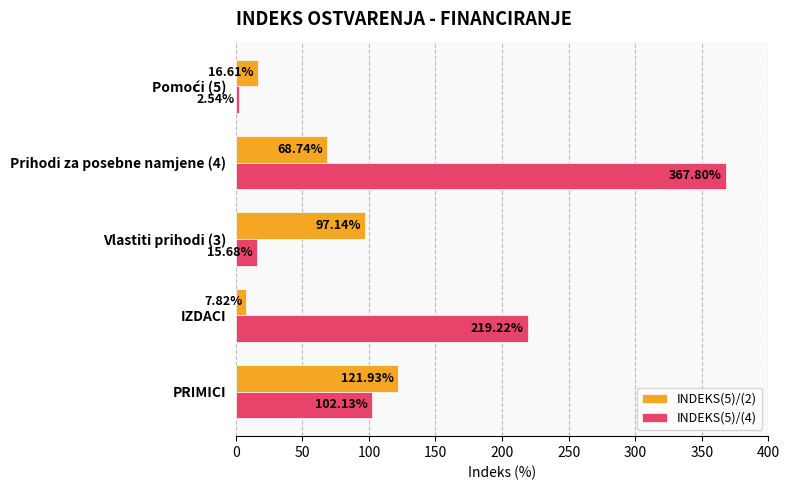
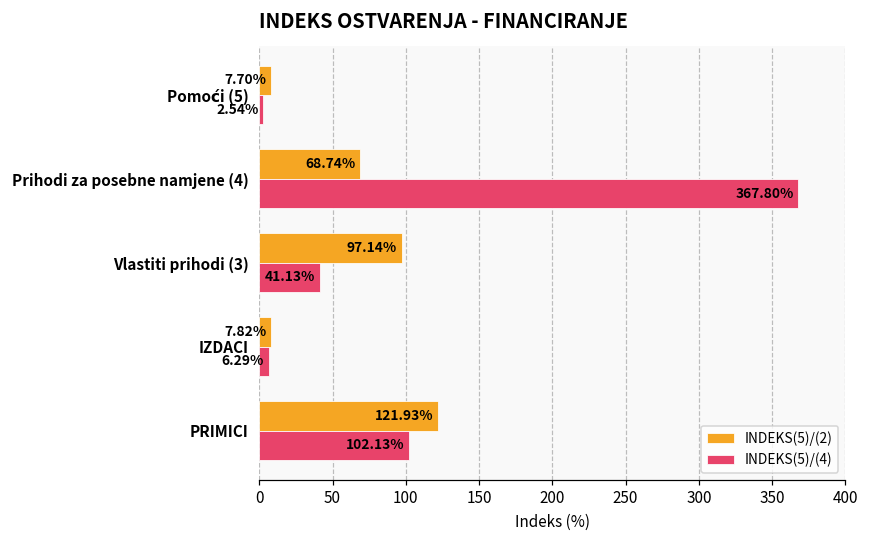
INDEKS(5)/(2), Pomoći (5): 16.61% -> 7.70%
INDEKS(5)/(4), Vlastiti prihodi (3): 15.68% -> 41.13%
INDEKS(5)/(4), IZDACI: 219.22% -> 6.29%
